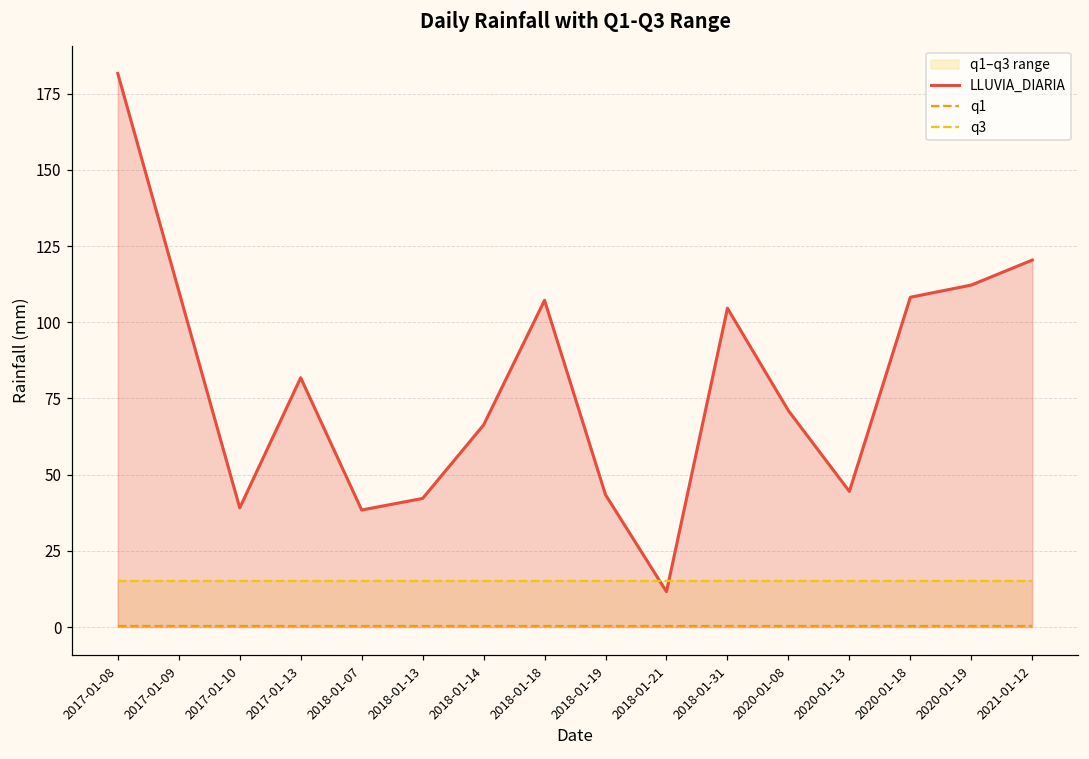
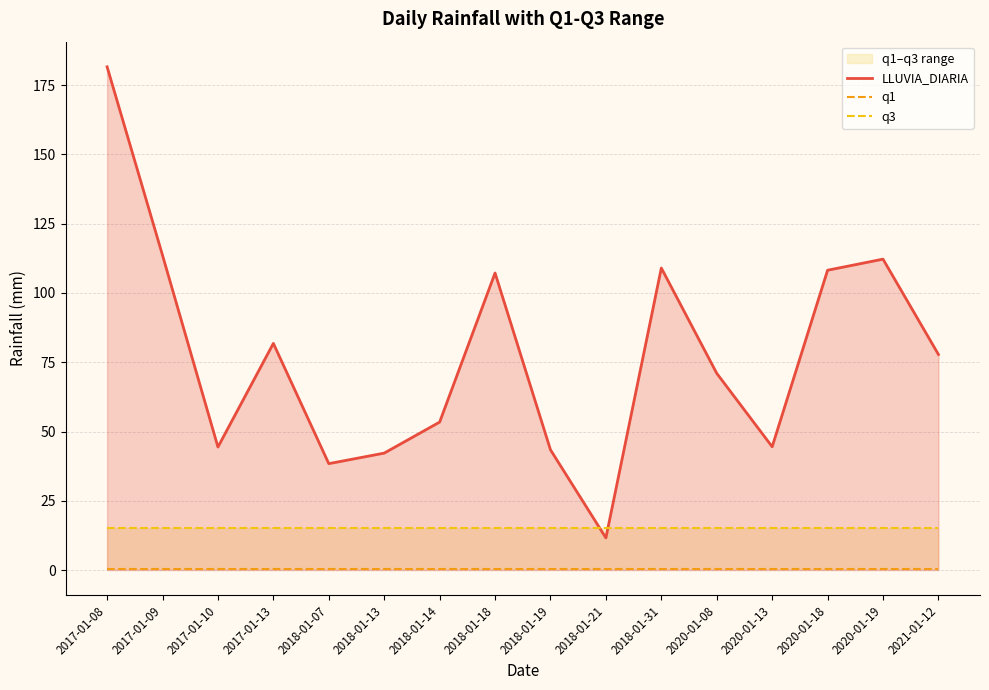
LLUVIA_DIARIA, 2017-01-09: 110 -> 114
LLUVIA_DIARIA, 2017-01-10: 39 -> 44
LLUVIA_DIARIA, 2018-01-14: 66 -> 53
LLUVIA_DIARIA, 2018-01-31: 105 -> 109
LLUVIA_DIARIA, 2021-01-12: 120 -> 78
